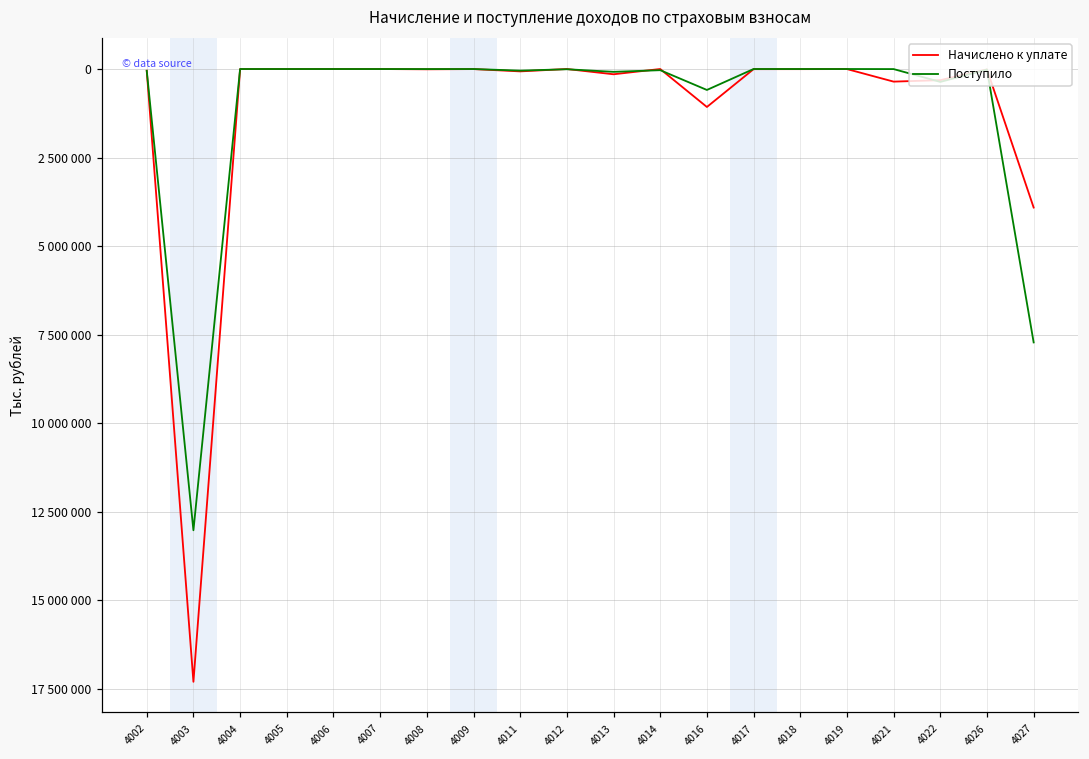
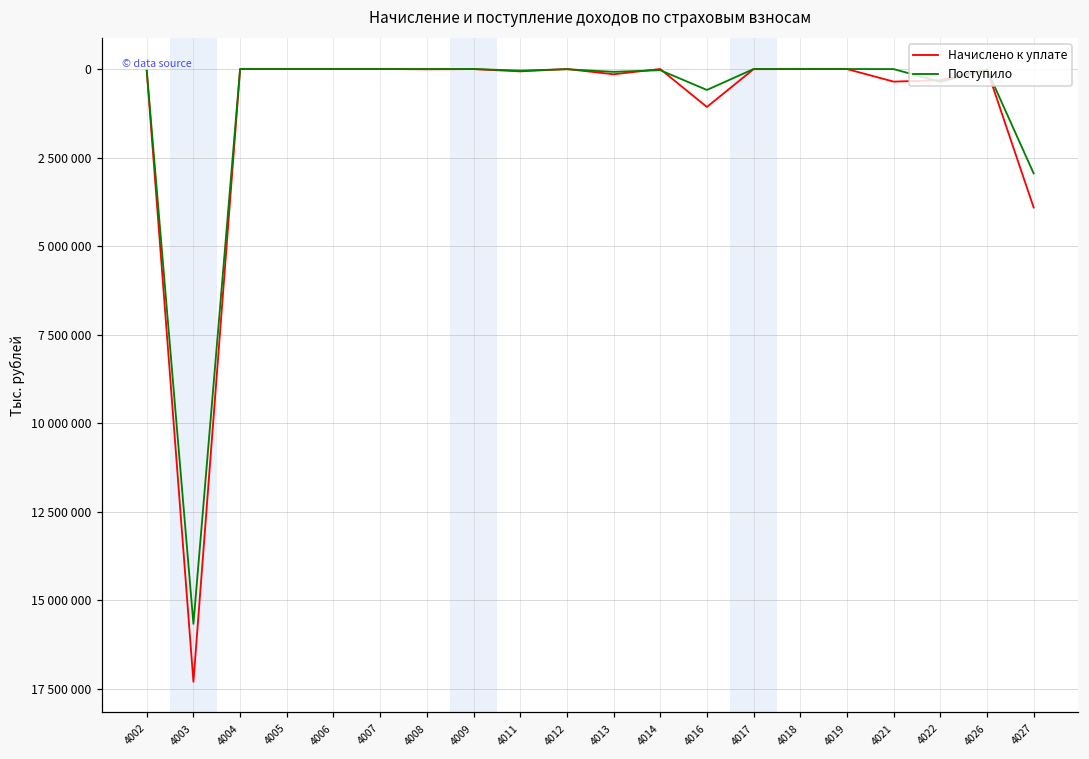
Поступило, 4003: 13000000 -> 15700000
Поступило, 4027: 7700000 -> 2900000
